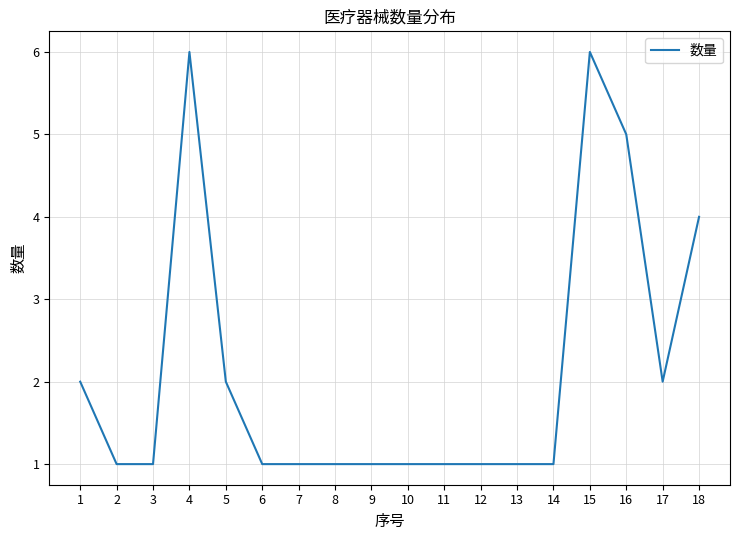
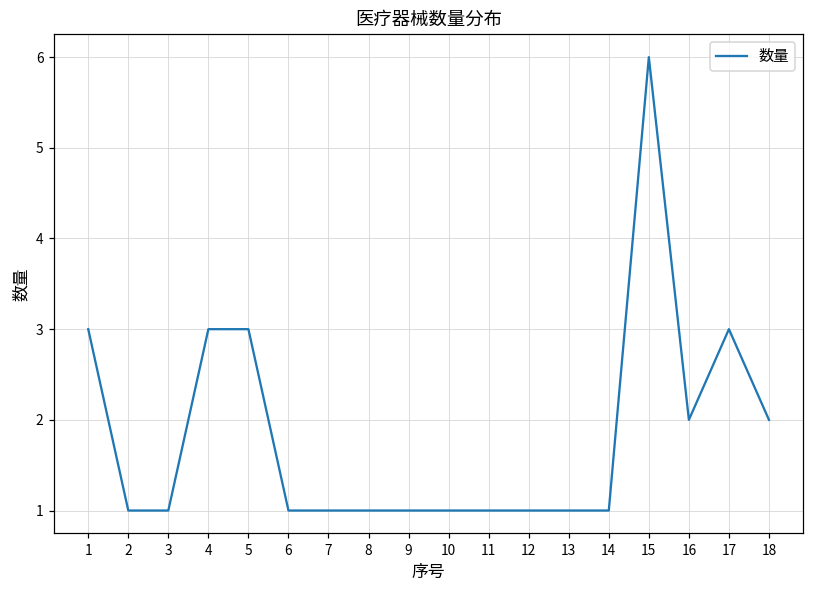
1: 2 -> 3
4: 6 -> 3
5: 2 -> 3
16: 5 -> 2
17: 2 -> 3
18: 4 -> 2
